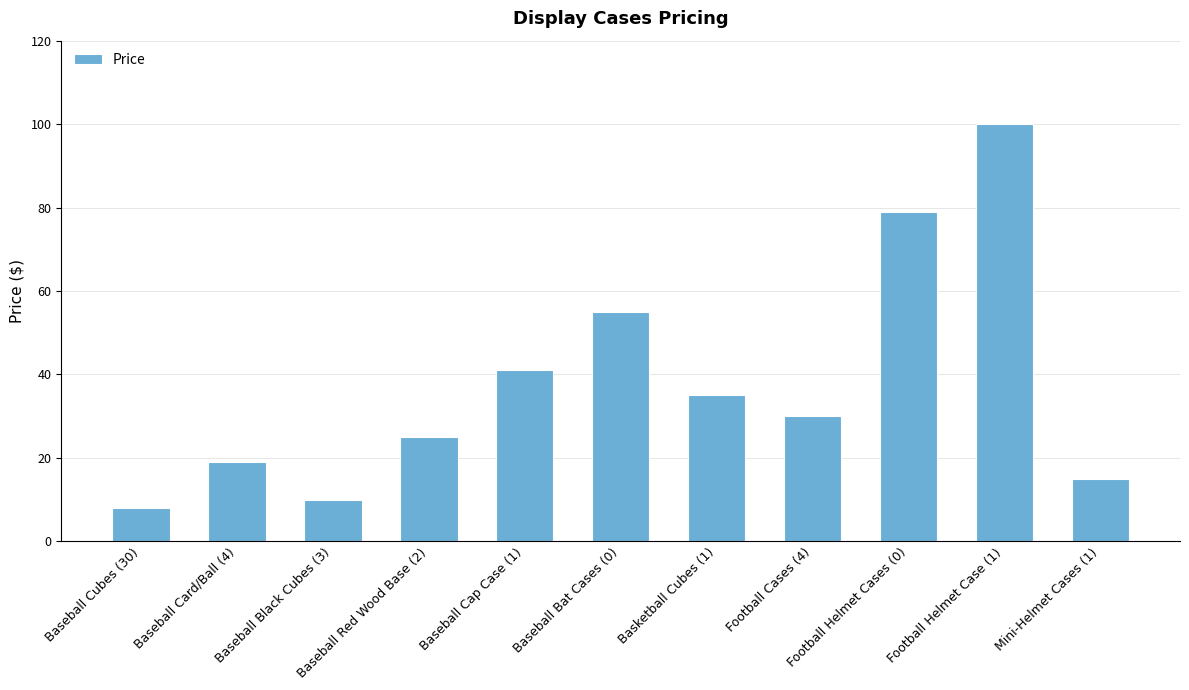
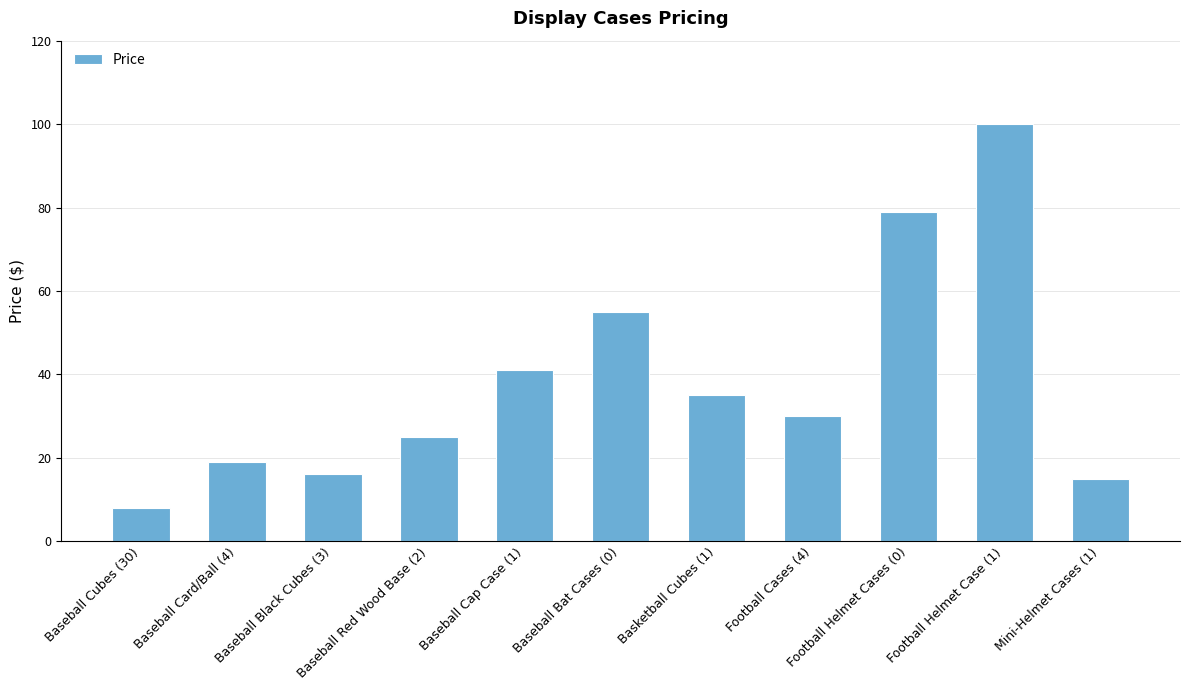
Baseball Black Cubes (3): 10 -> 16
